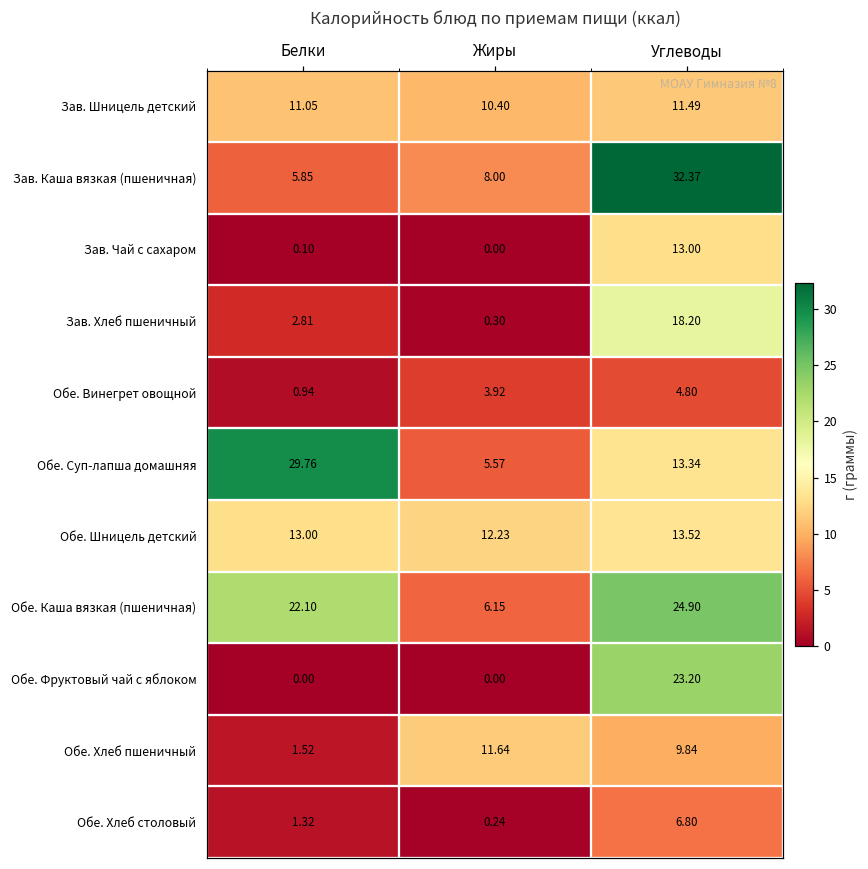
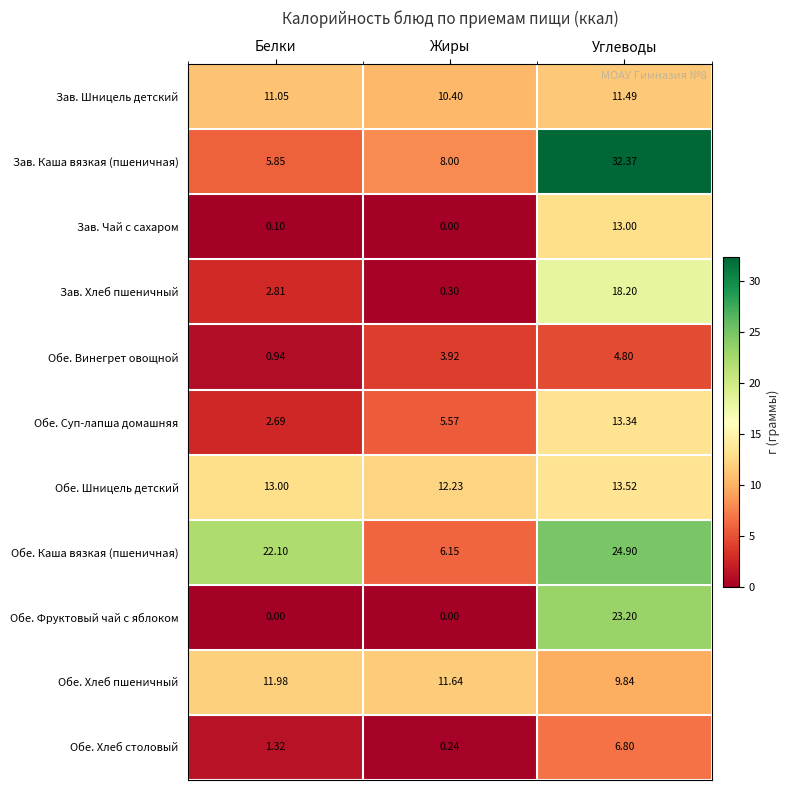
Обе. Суп-лапша домашняя, Белки: 29.76 -> 2.69
Обе. Хлеб пшеничный, Белки: 1.52 -> 11.98
